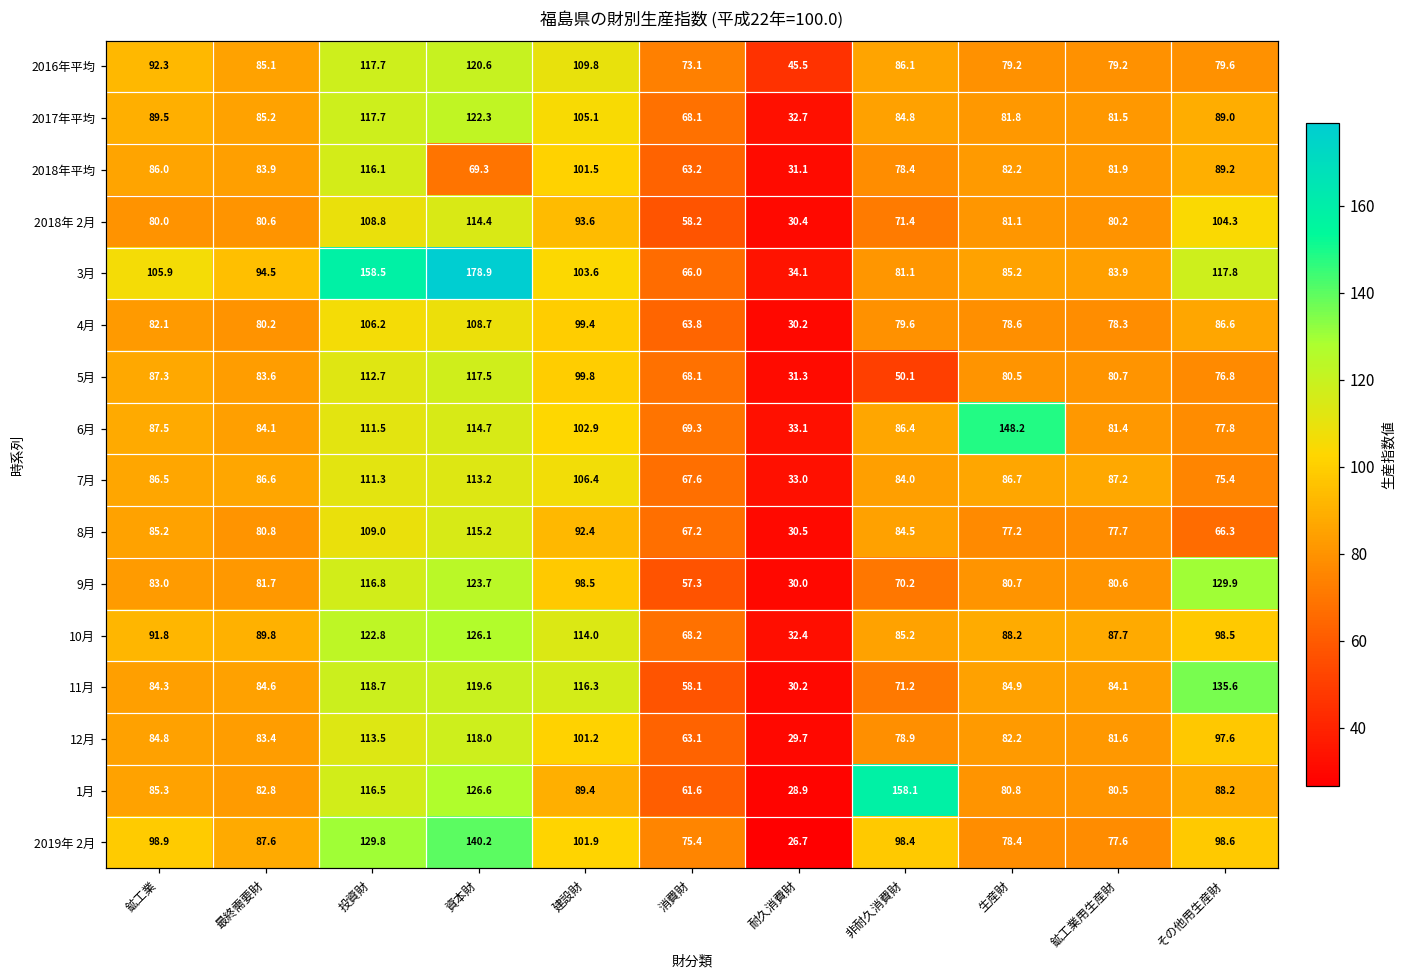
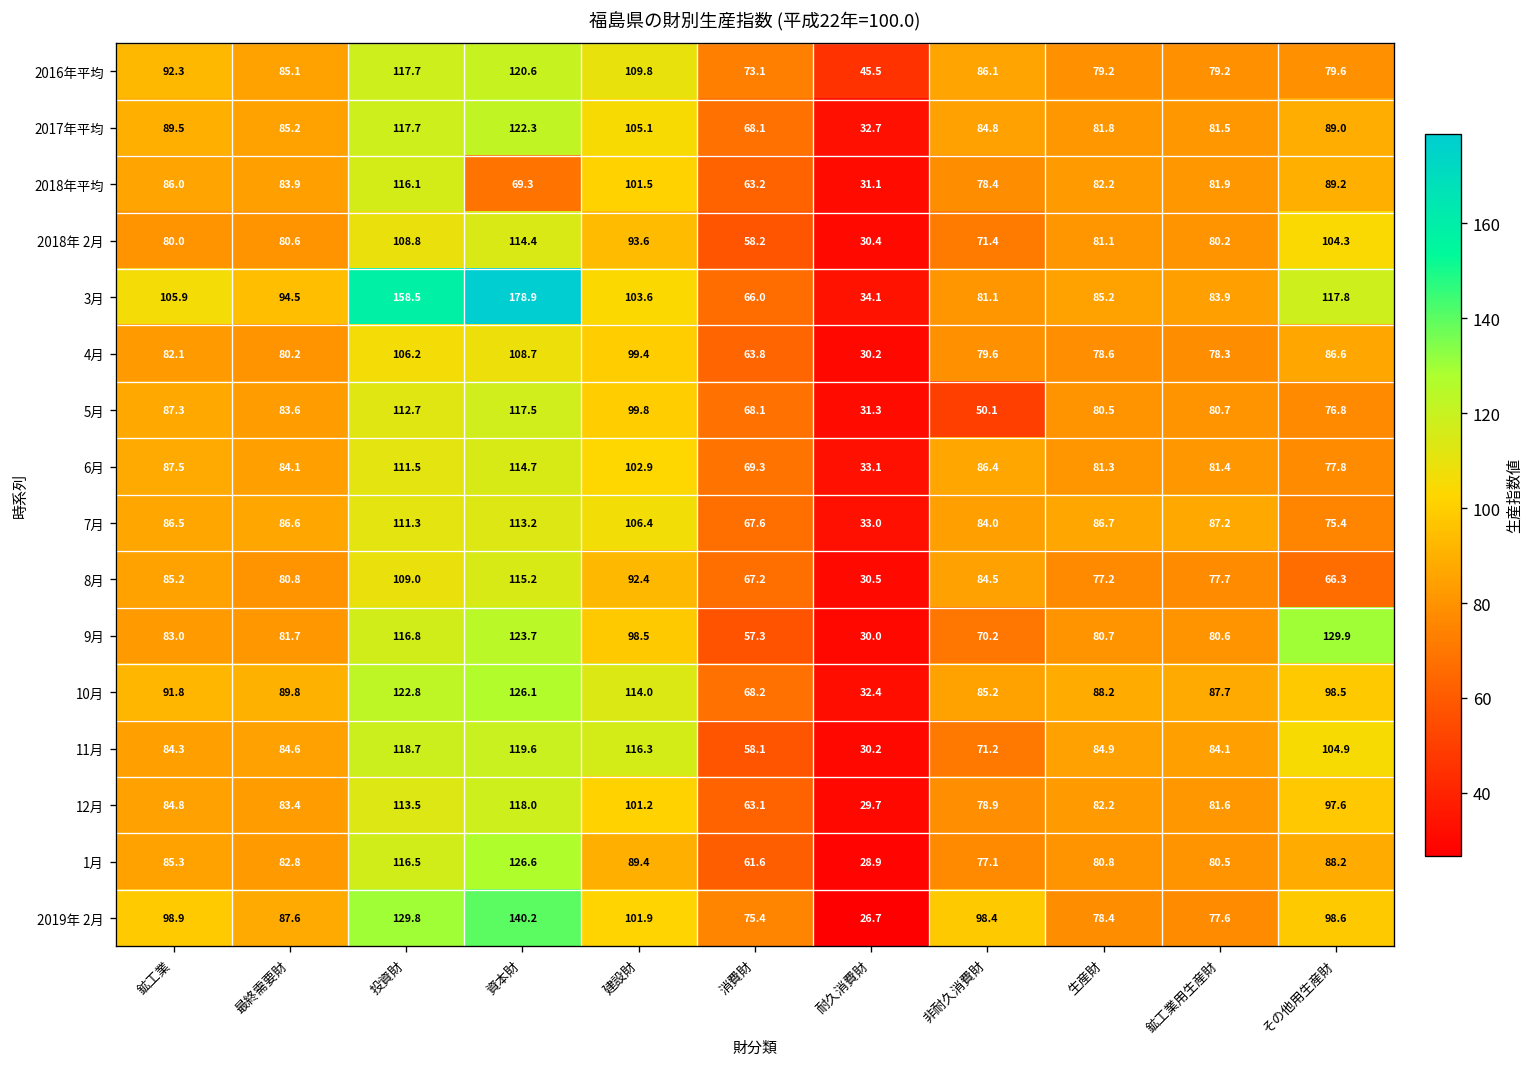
6月, 生産財: 148.2 -> 81.3
11月, その他用生産財: 135.6 -> 104.9
1月, 非耐久消費財: 158.1 -> 77.1
